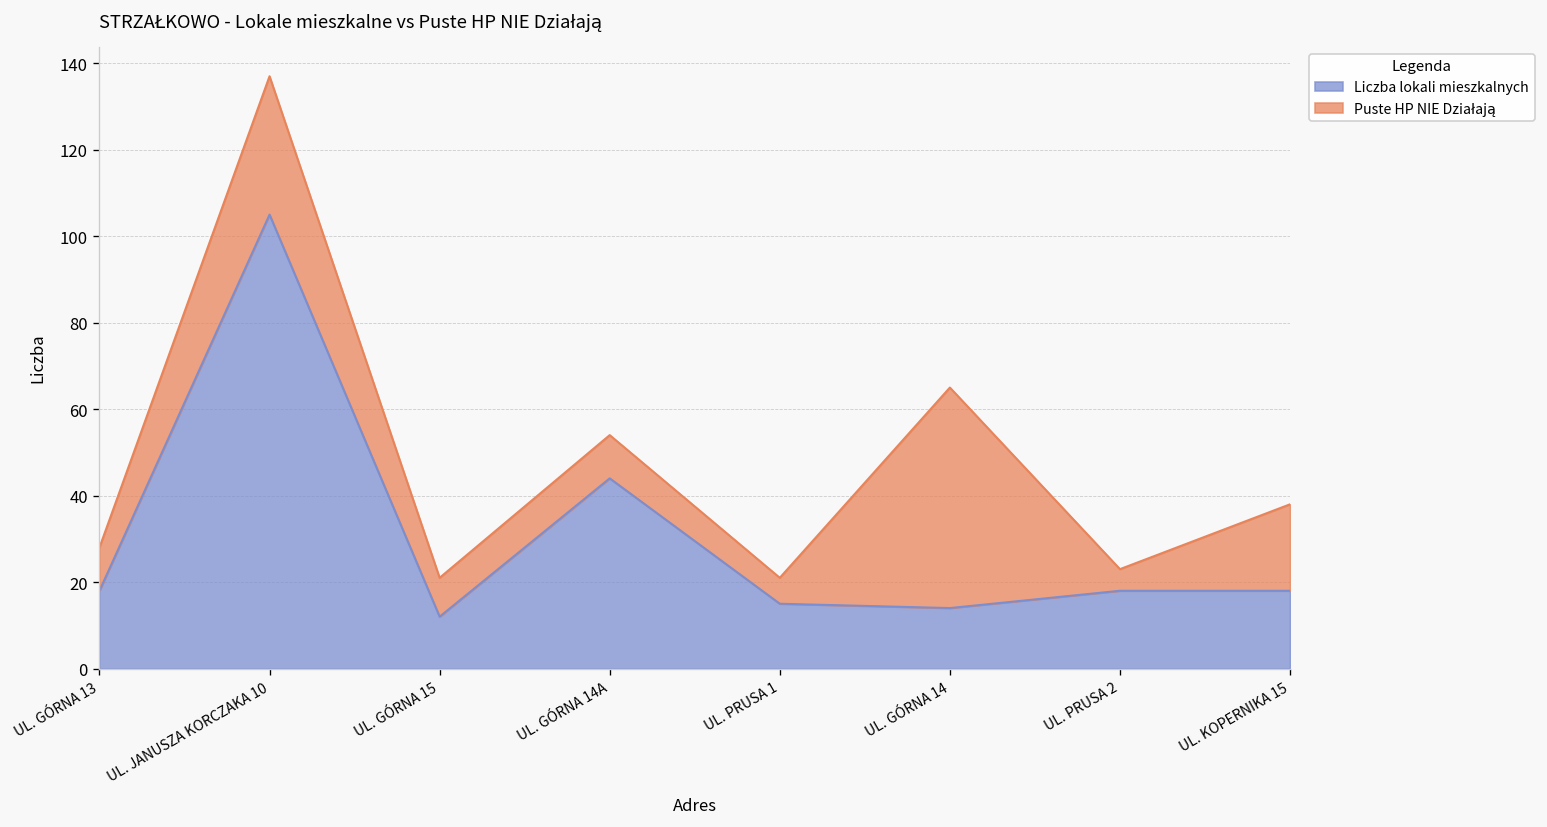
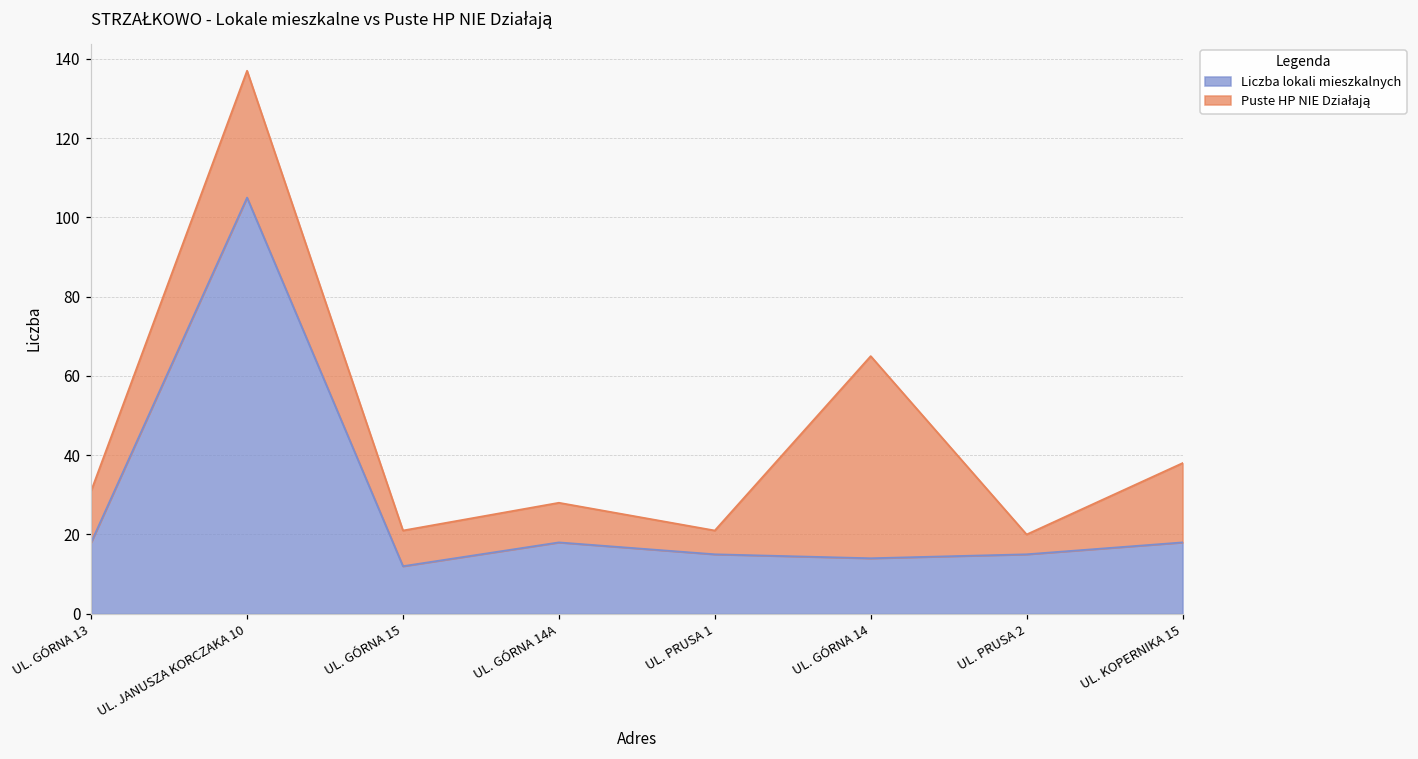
Puste HP NIE Działają, UL. GÓRNA 13: 10 -> 13
Liczba lokali mieszkalnych, UL. GÓRNA 14A: 44 -> 18
Liczba lokali mieszkalnych, UL. PRUSA 2: 18 -> 15
